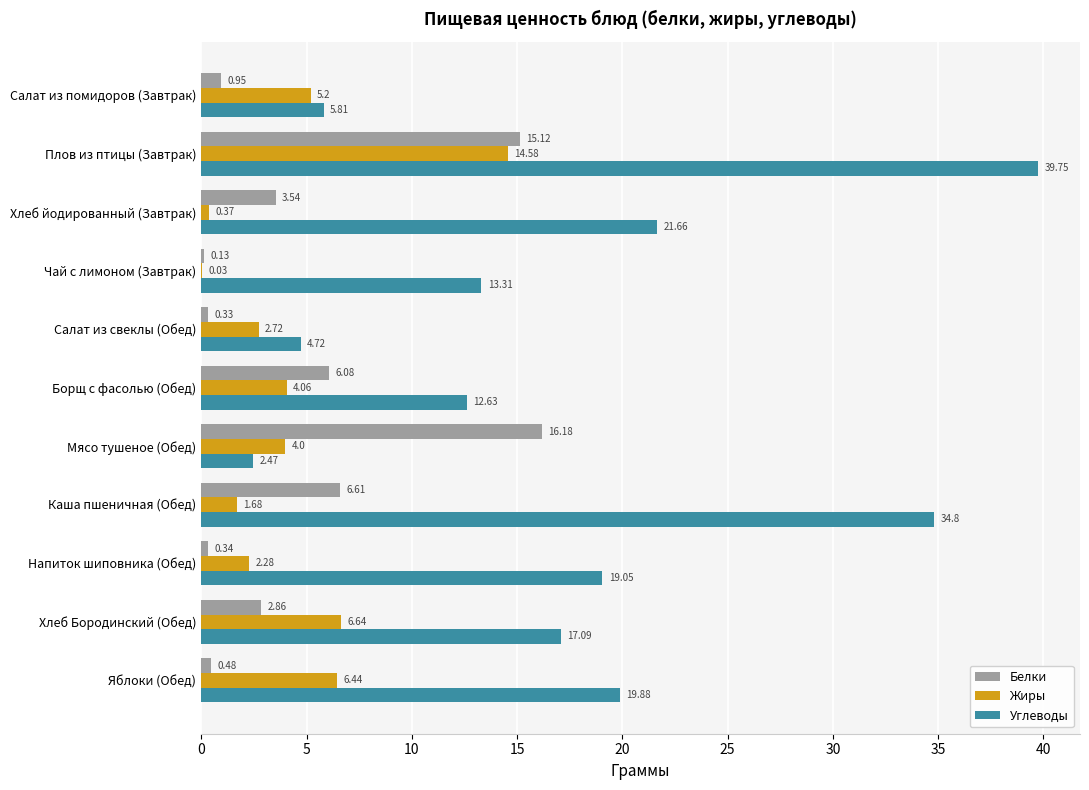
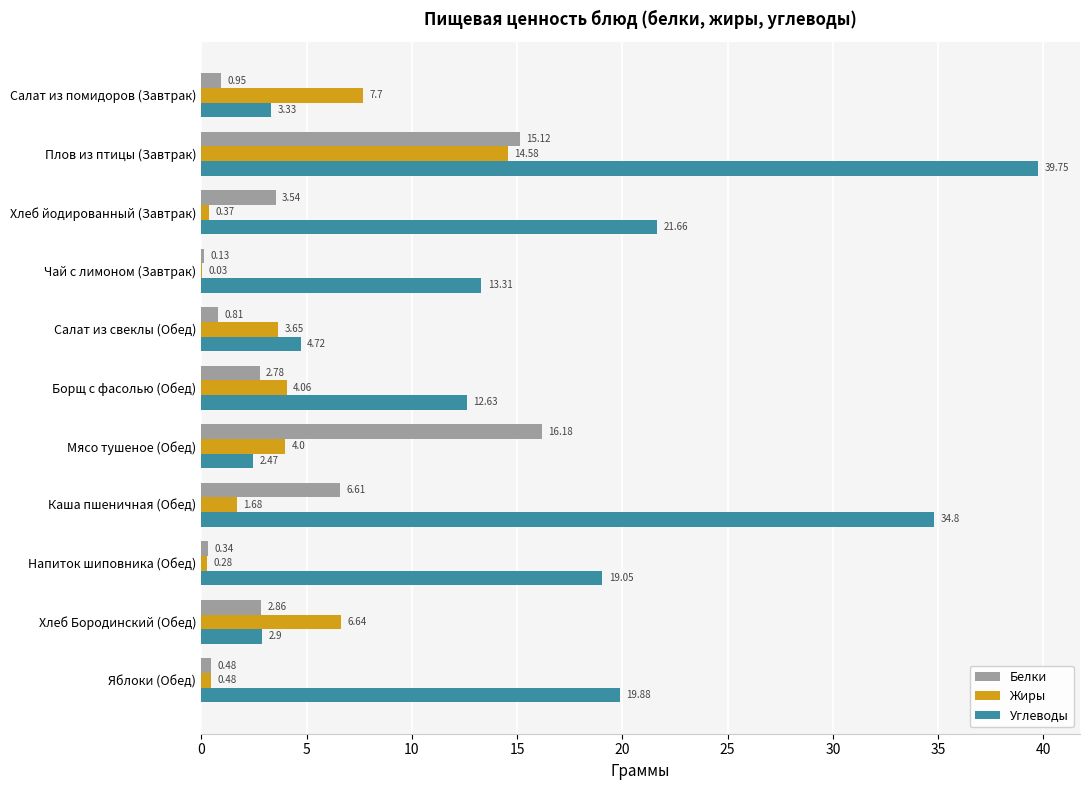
Жиры, Салат из помидоров (Завтрак): 5.2 -> 7.7
Углеводы, Салат из помидоров (Завтрак): 5.81 -> 3.33
Белки, Салат из свеклы (Обед): 0.33 -> 0.81
Жиры, Салат из свеклы (Обед): 2.72 -> 3.65
Белки, Борщ с фасолью (Обед): 6.08 -> 2.78
Жиры, Напиток шиповника (Обед): 2.28 -> 0.28
Углеводы, Хлеб Бородинский (Обед): 17.09 -> 2.9
Жиры, Яблоки (Обед): 6.44 -> 0.48
